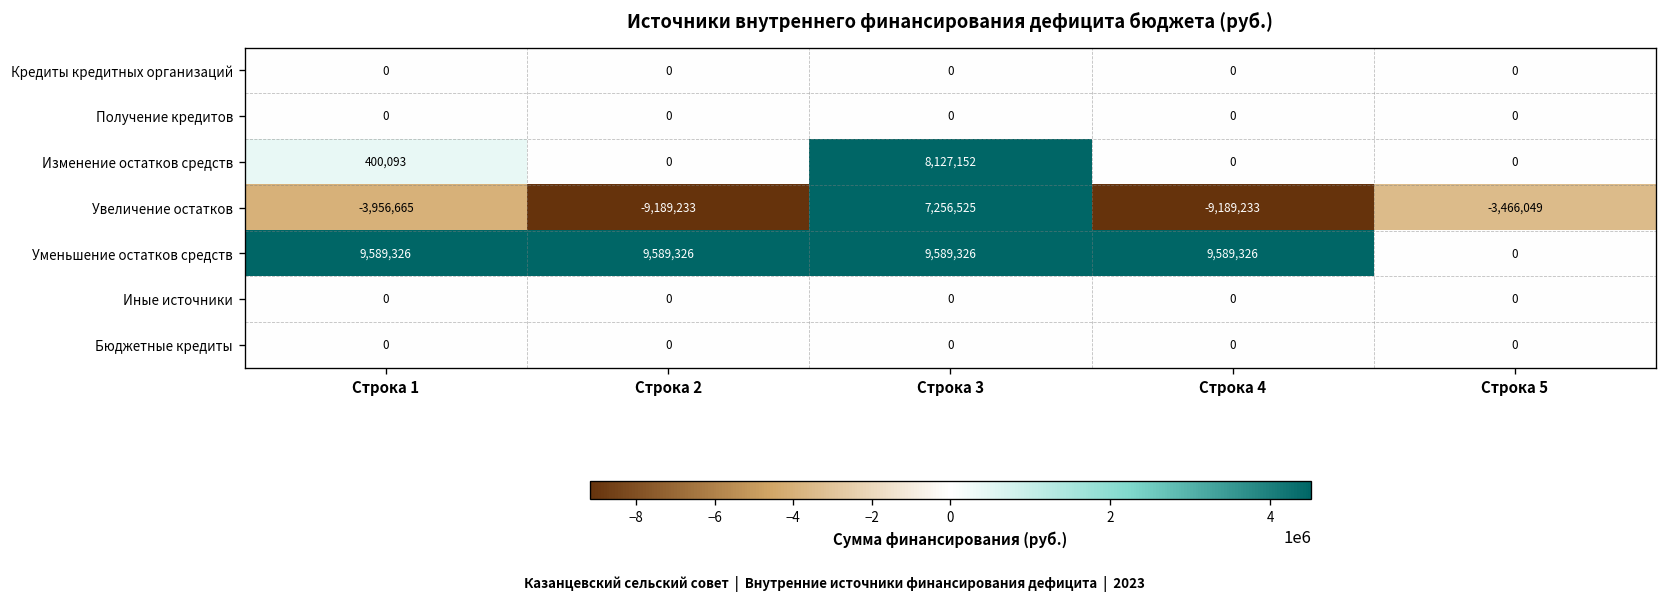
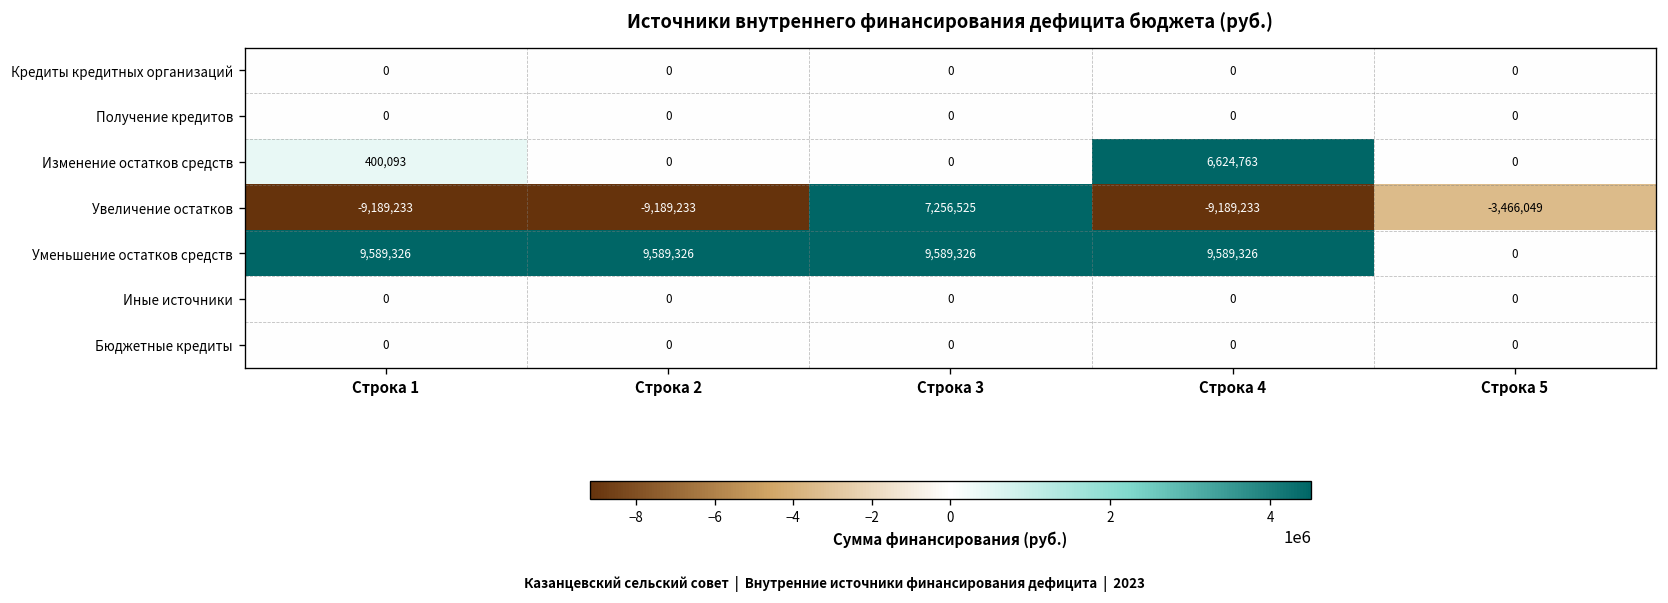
Изменение остатков средств, Строка 3: 8,127,152 -> 0
Изменение остатков средств, Строка 4: 0 -> 6,624,763
Увеличение остатков, Строка 1: -3,956,665 -> -9,189,233
